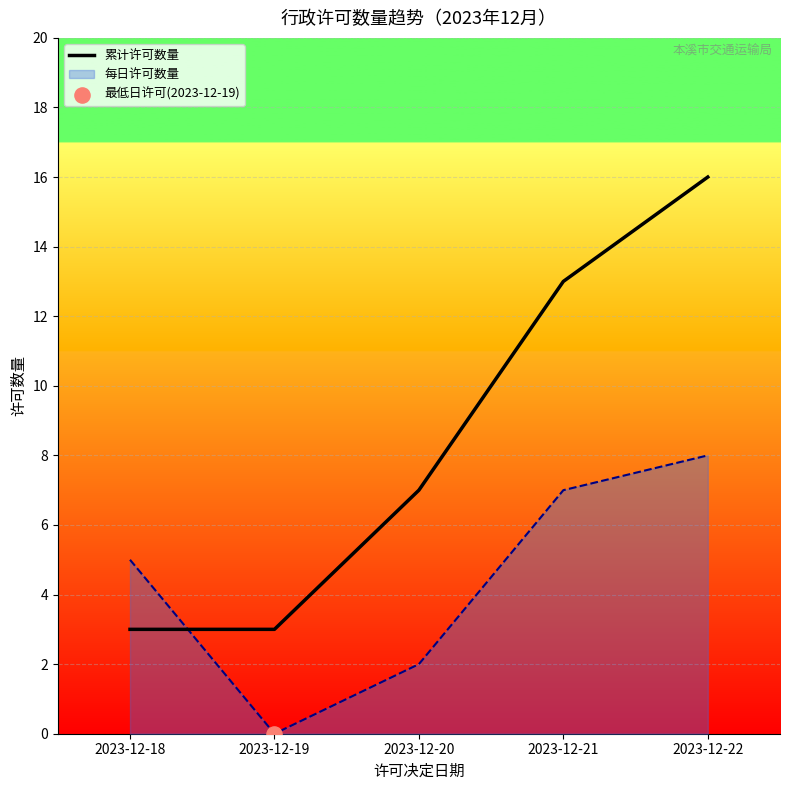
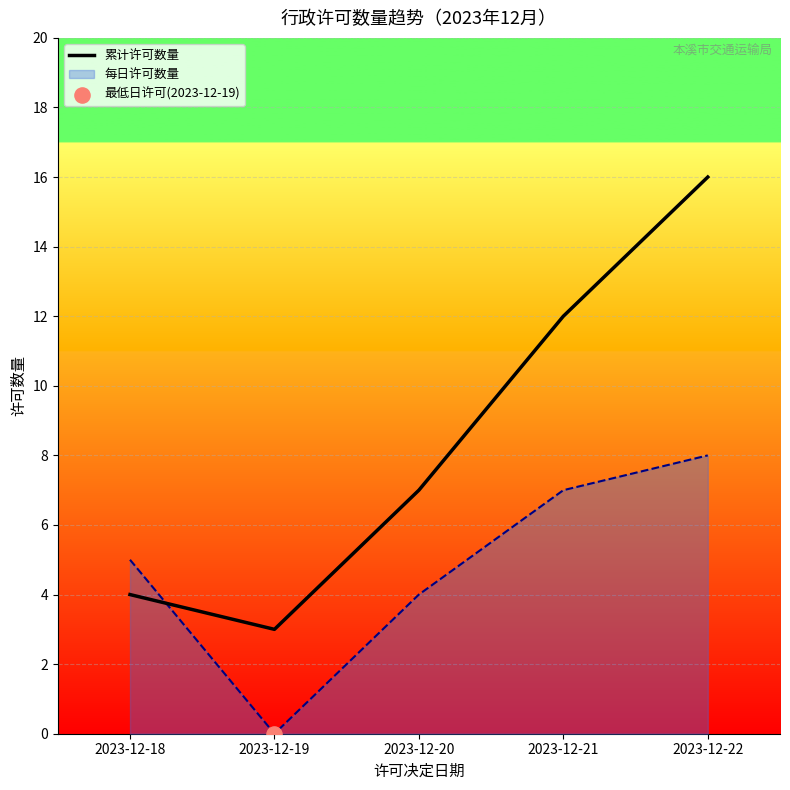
累计许可数量, 2023-12-18: 3 -> 4
每日许可数量, 2023-12-20: 2 -> 4
累计许可数量, 2023-12-21: 13 -> 12
